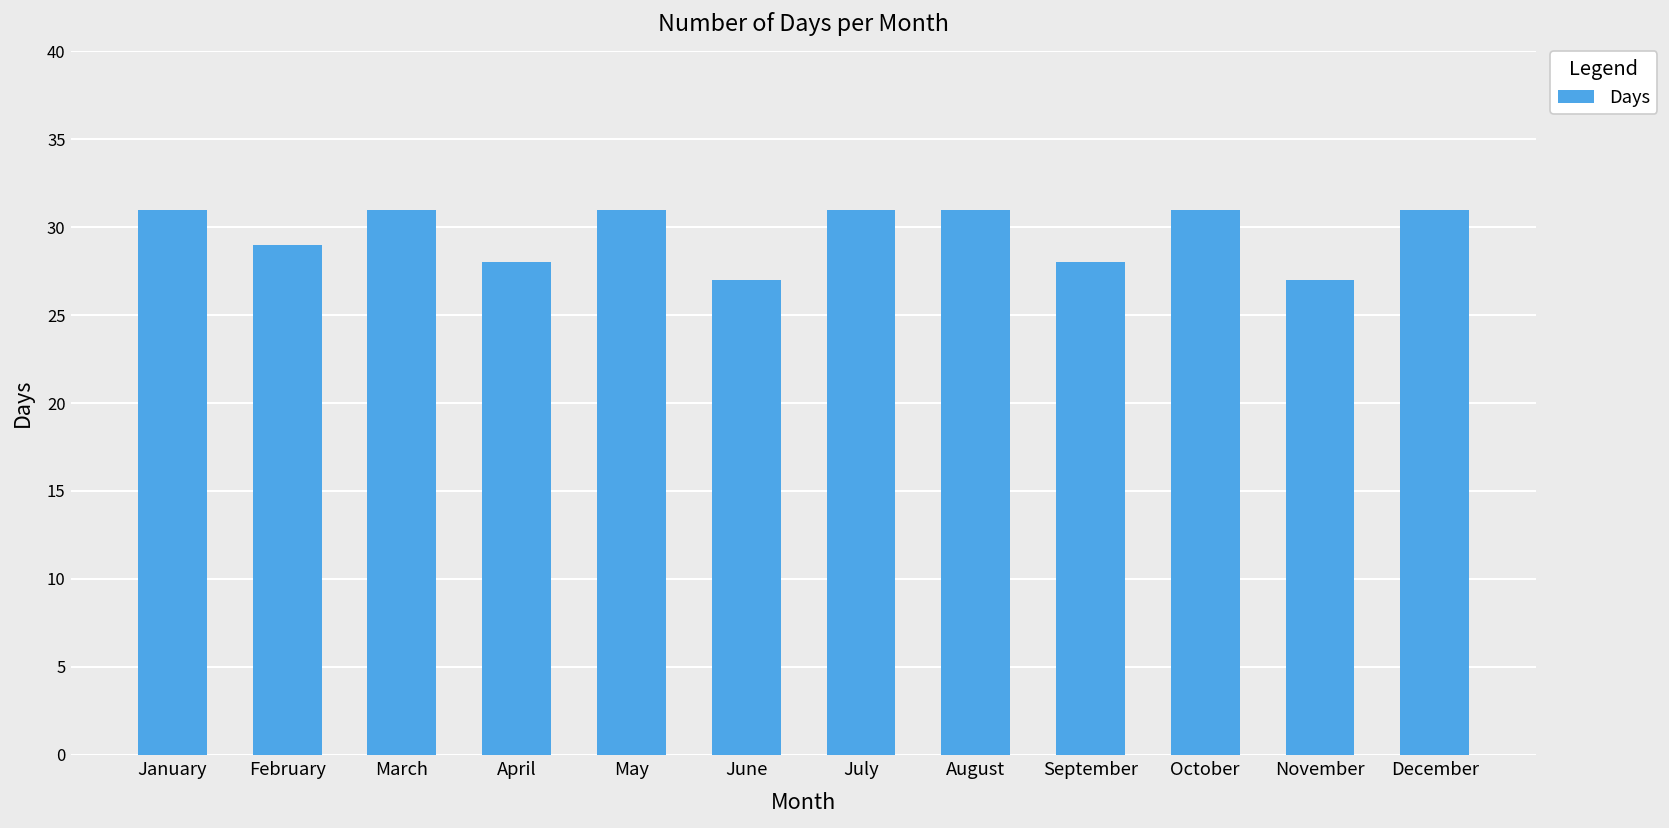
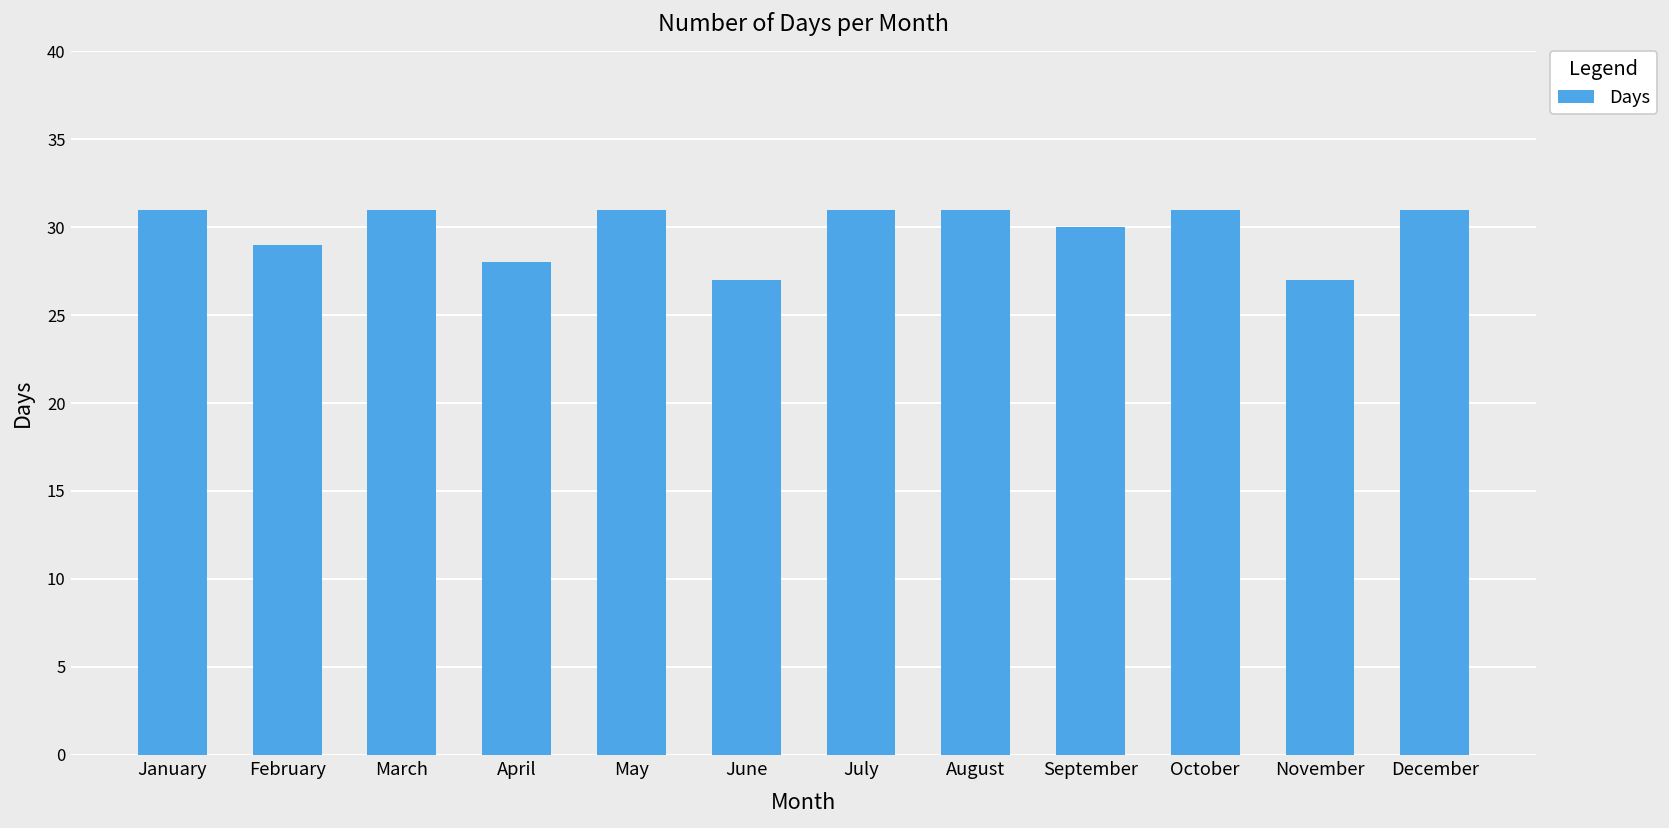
September: 28 -> 30
